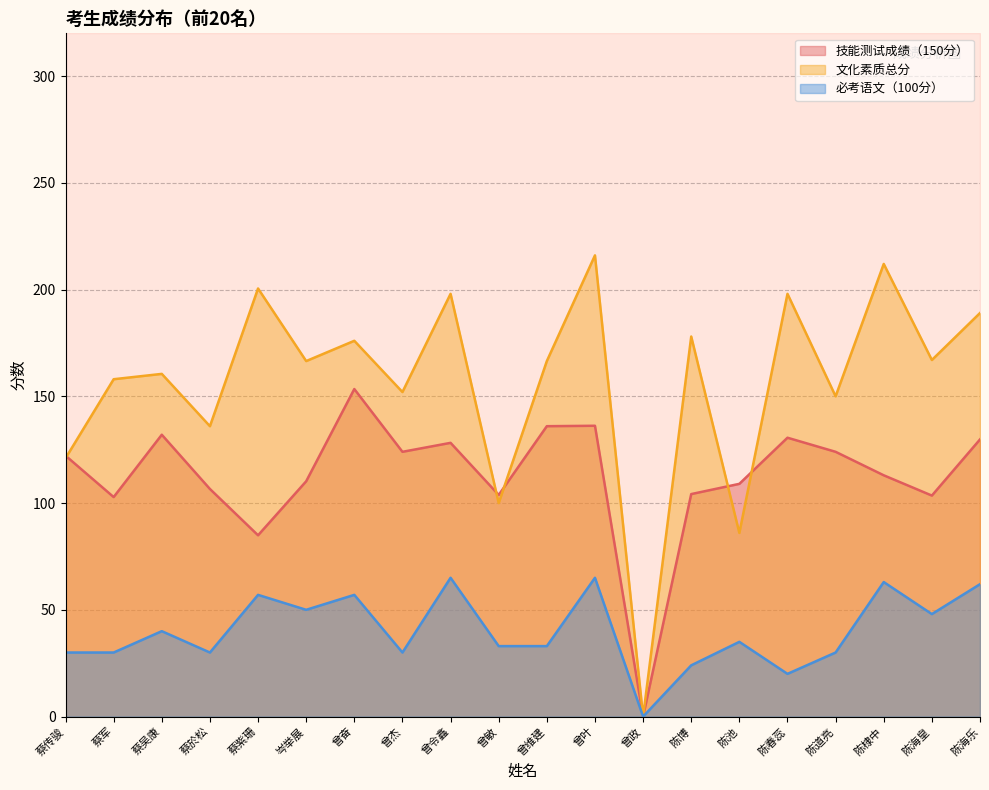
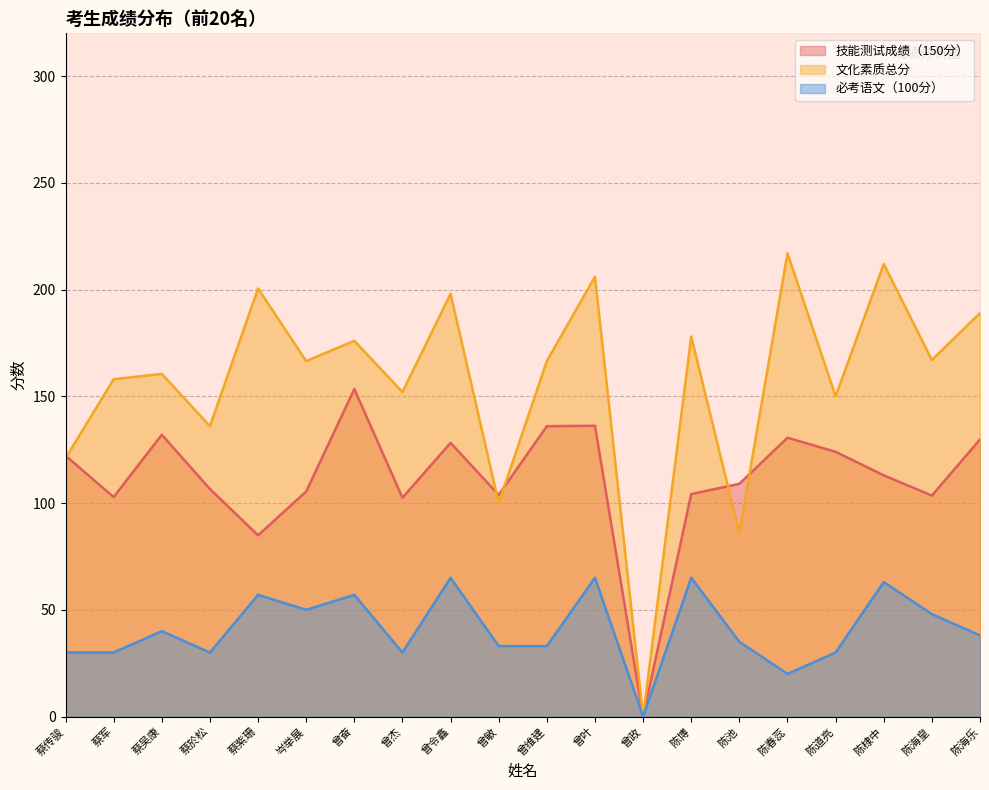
技能测试成绩（150分）, 岑举展: 110 -> 105
技能测试成绩（150分）, 曾杰: 124 -> 103
文化素质总分, 曾叶: 216 -> 206
必考语文（100分）, 陈博: 24 -> 65
文化素质总分, 陈春蕊: 198 -> 217
必考语文（100分）, 陈海乐: 62 -> 38
